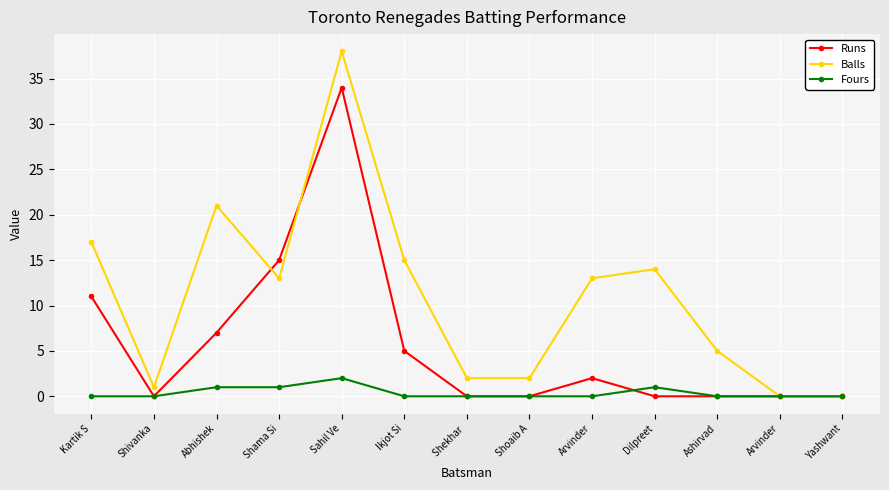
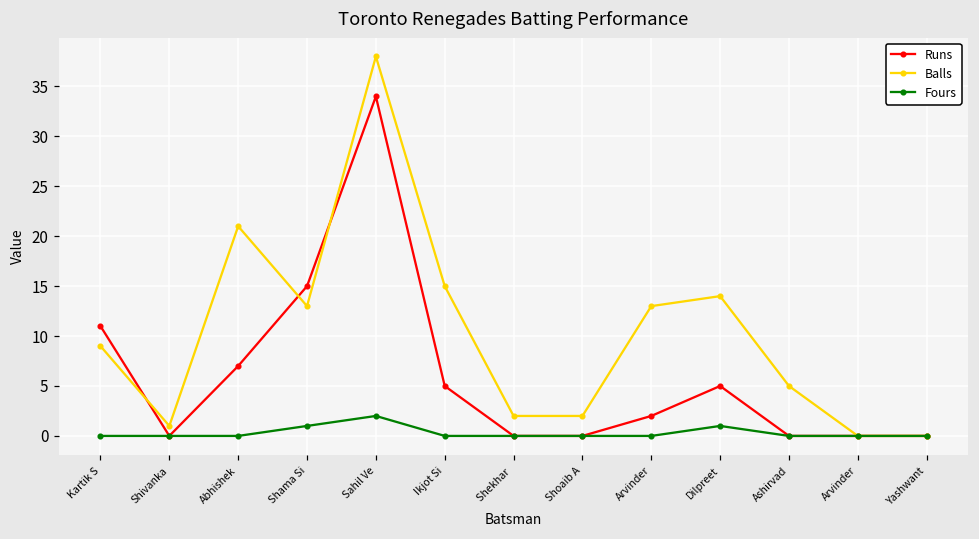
Balls, Kartik S: 17 -> 9
Fours, Abhishek: 1 -> 0
Runs, Dilpreet: 0 -> 5
